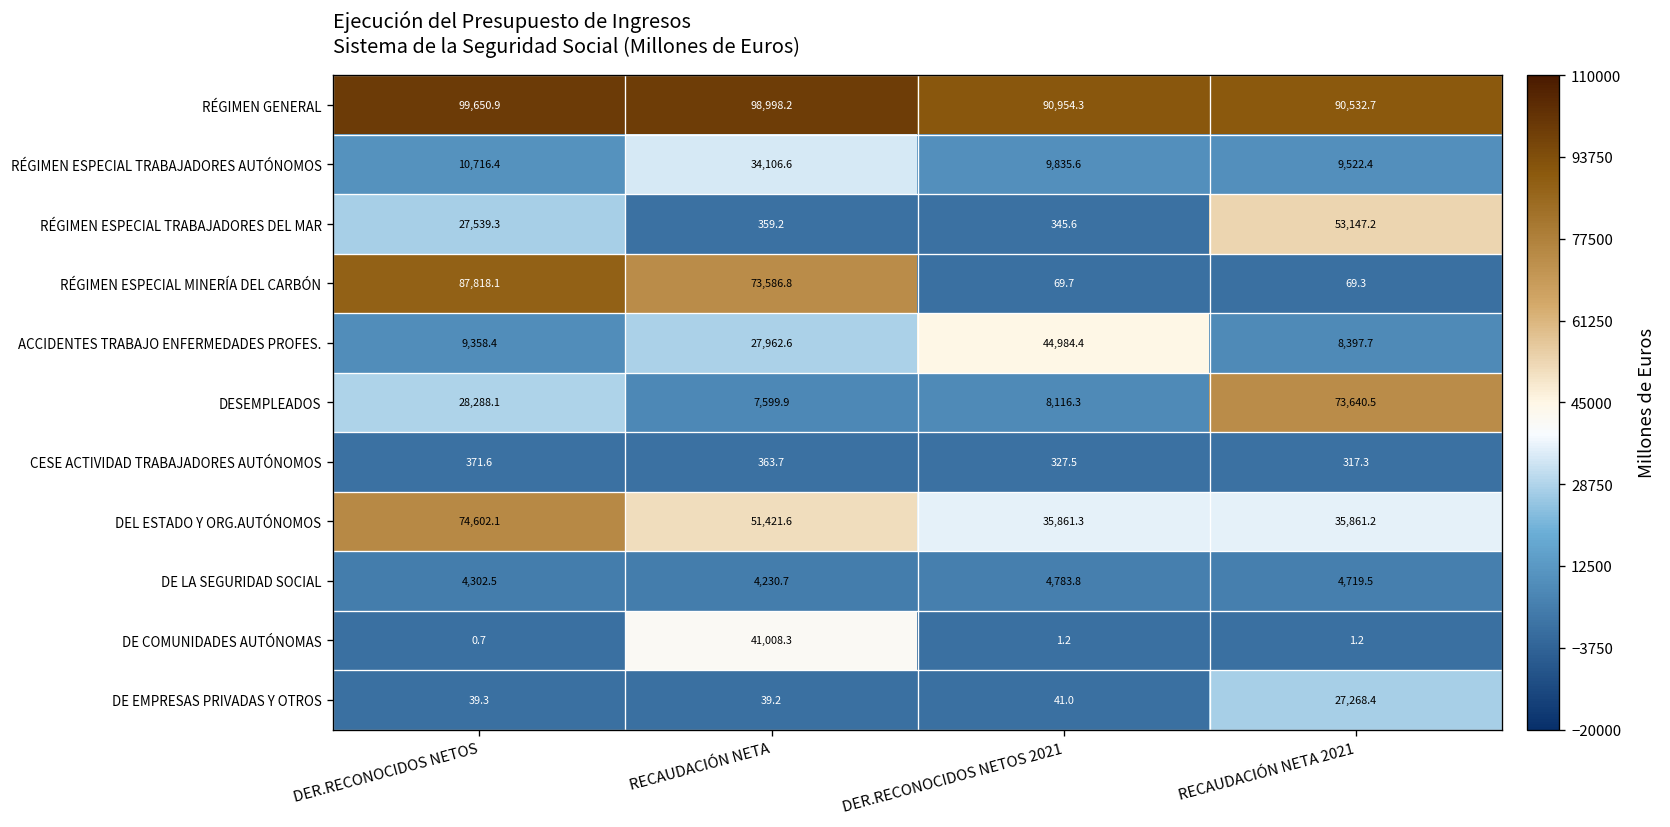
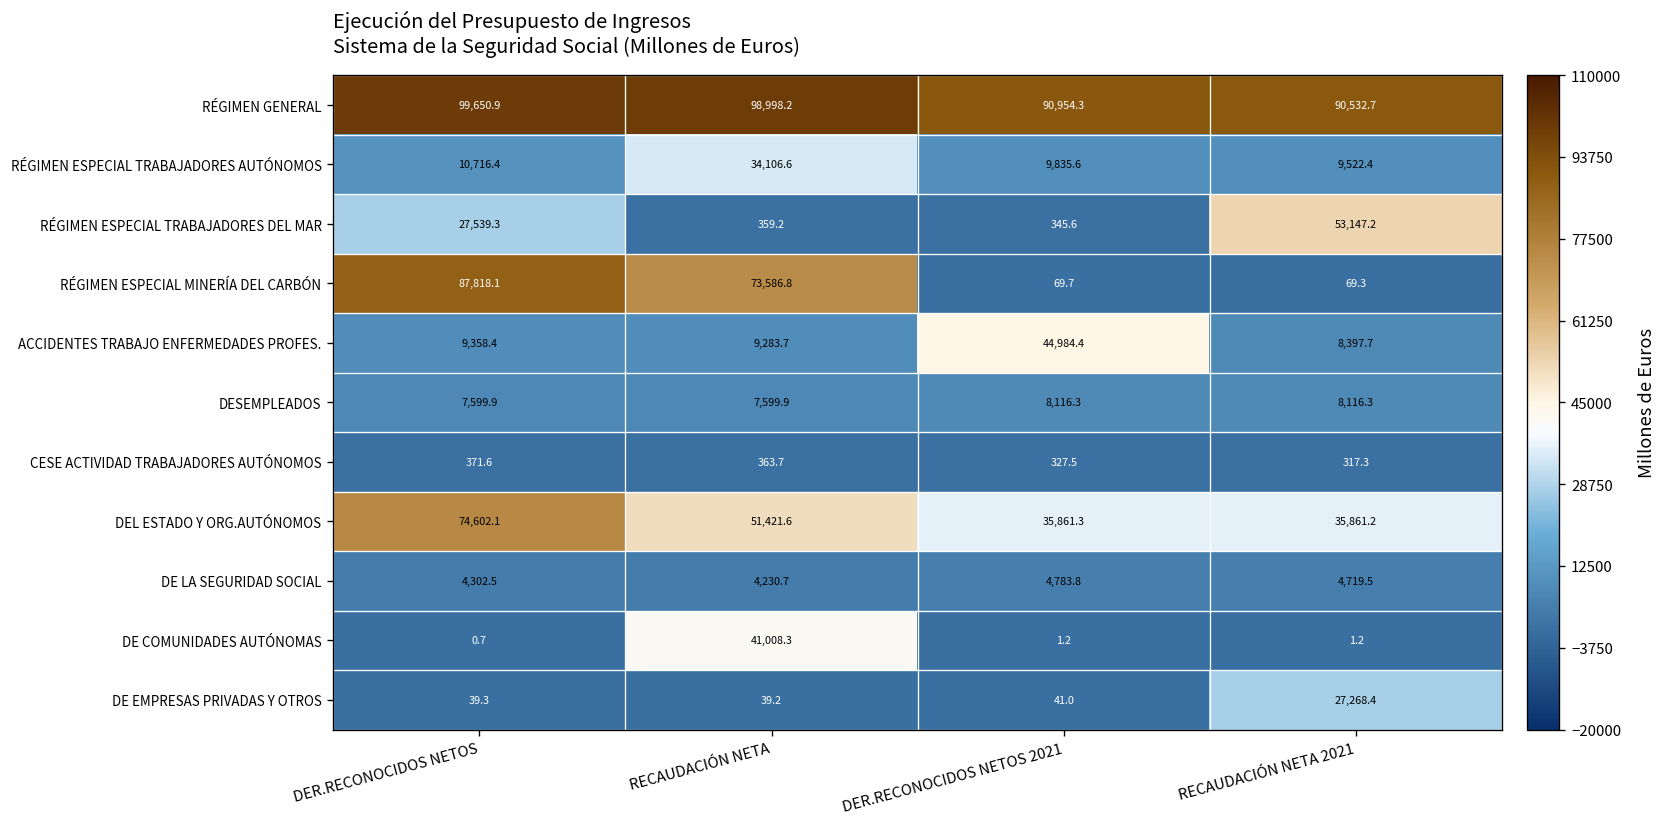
ACCIDENTES TRABAJO ENFERMEDADES PROFES., RECAUDACIÓN NETA: 27,962.6 -> 9,283.7
DESEMPLEADOS, DER.RECONOCIDOS NETOS: 28,288.1 -> 7,599.9
DESEMPLEADOS, RECAUDACIÓN NETA 2021: 73,640.5 -> 8,116.3
